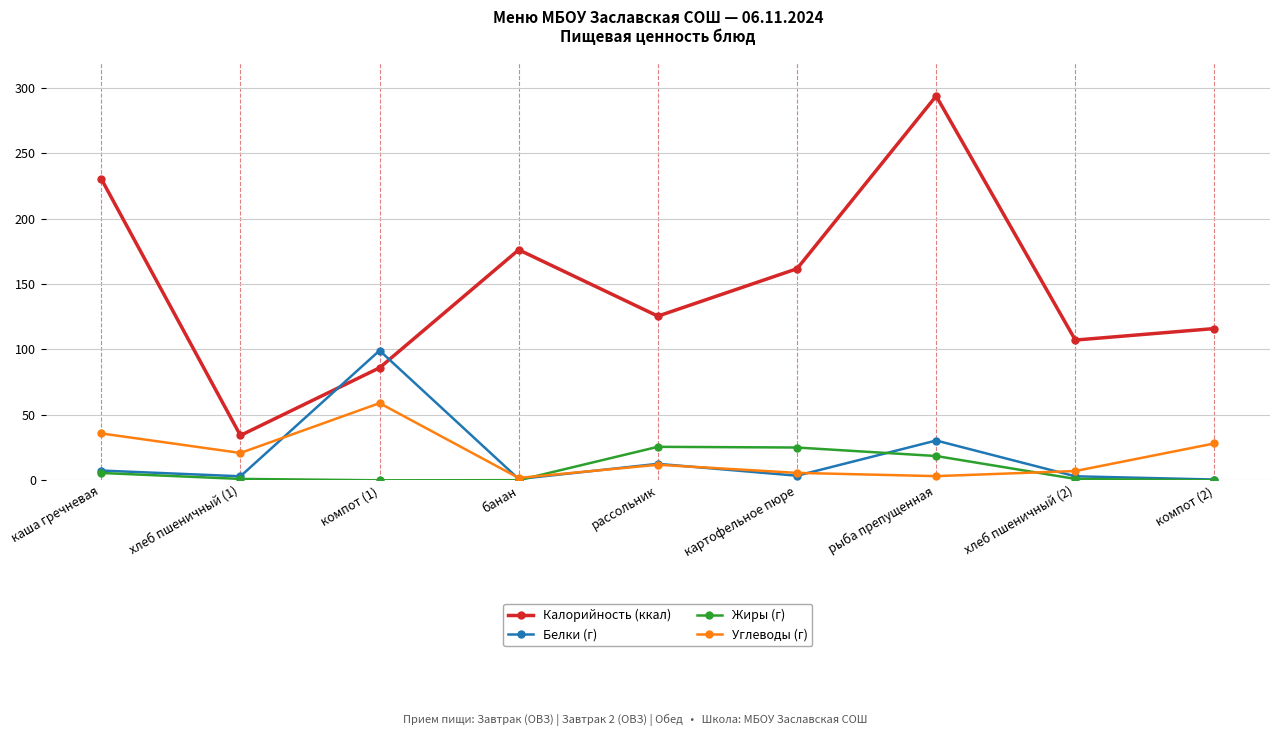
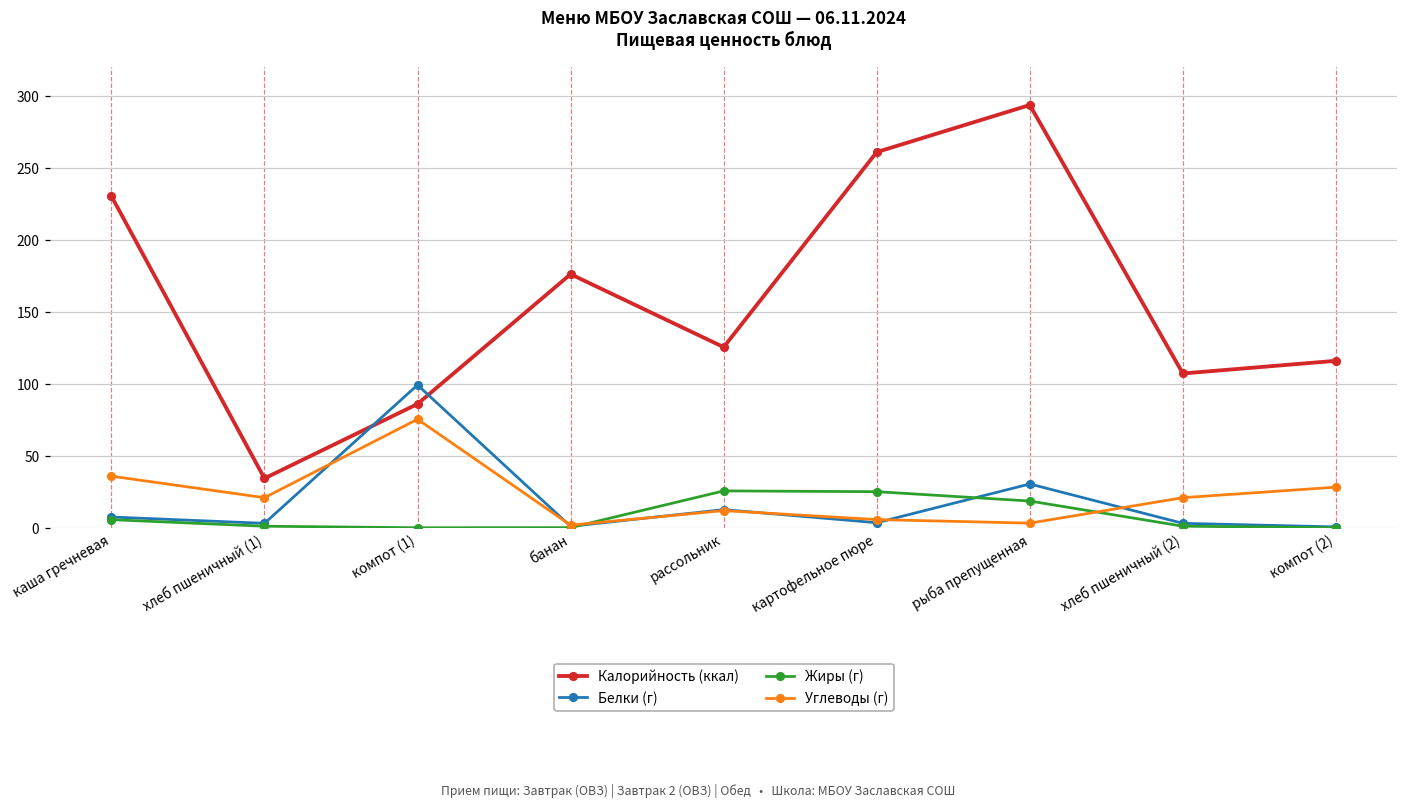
Углеводы (г), компот (1): 59 -> 75
Калорийность (ккал), картофельное пюре: 162 -> 261
Углеводы (г), хлеб пшеничный (2): 7 -> 21
